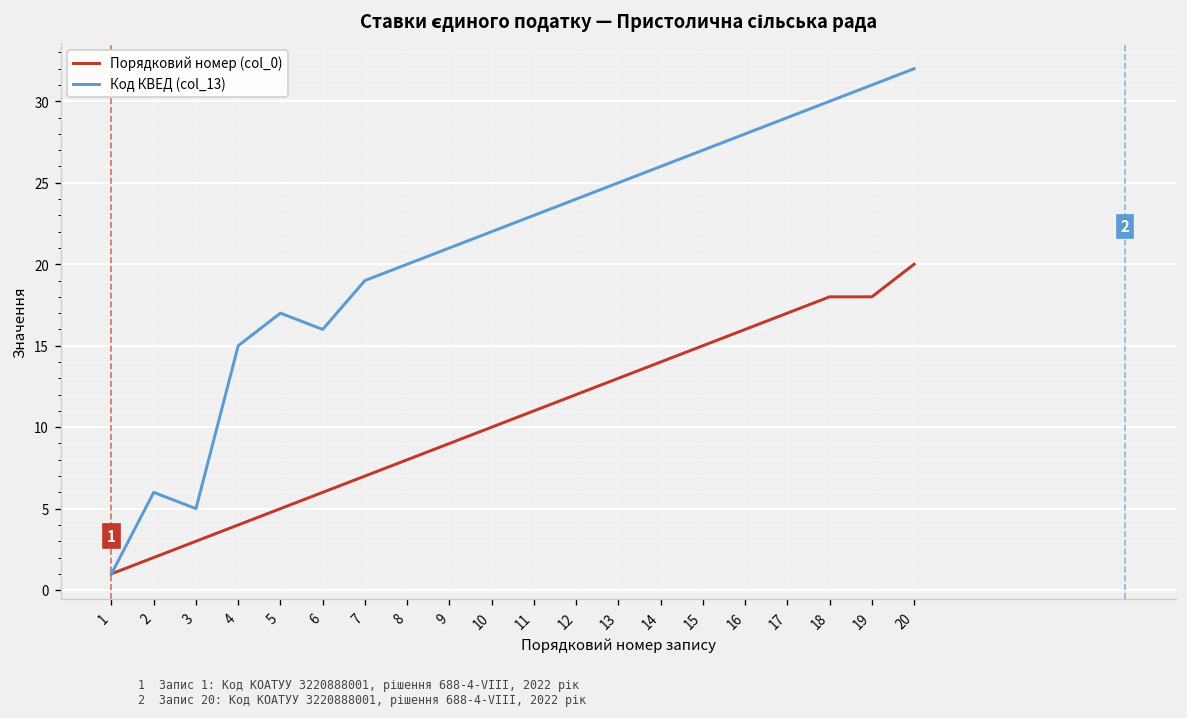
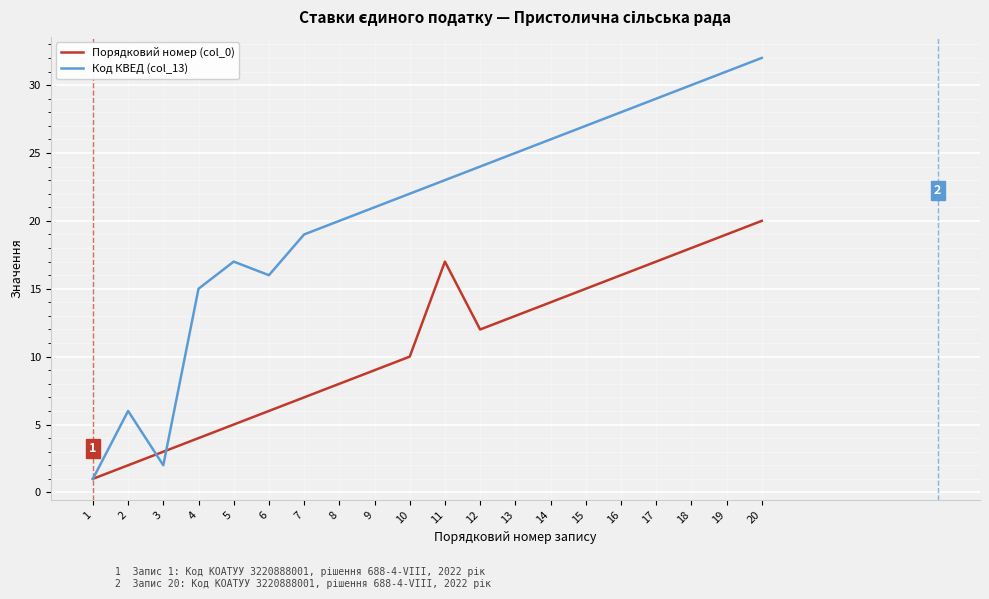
Код КВЕД (col_13), 3: 5 -> 2
Порядковий номер (col_0), 11: 11 -> 17
Порядковий номер (col_0), 19: 18 -> 19
